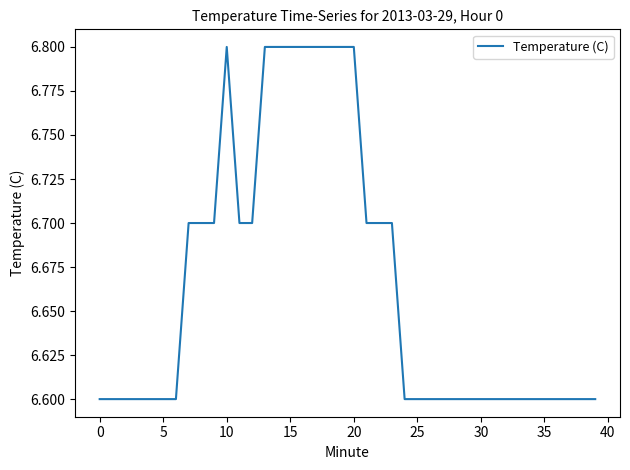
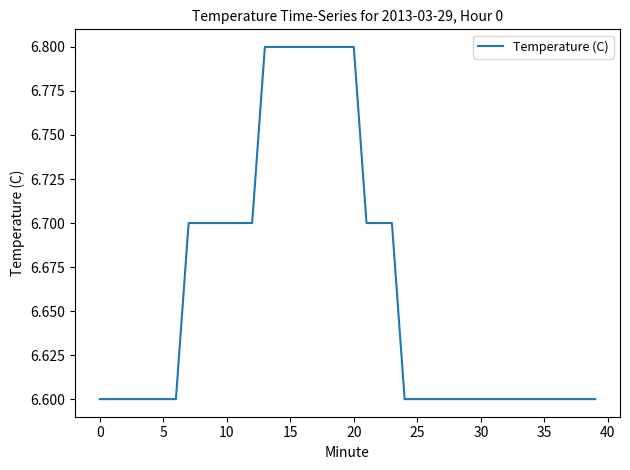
10: 6.8 -> 6.7
